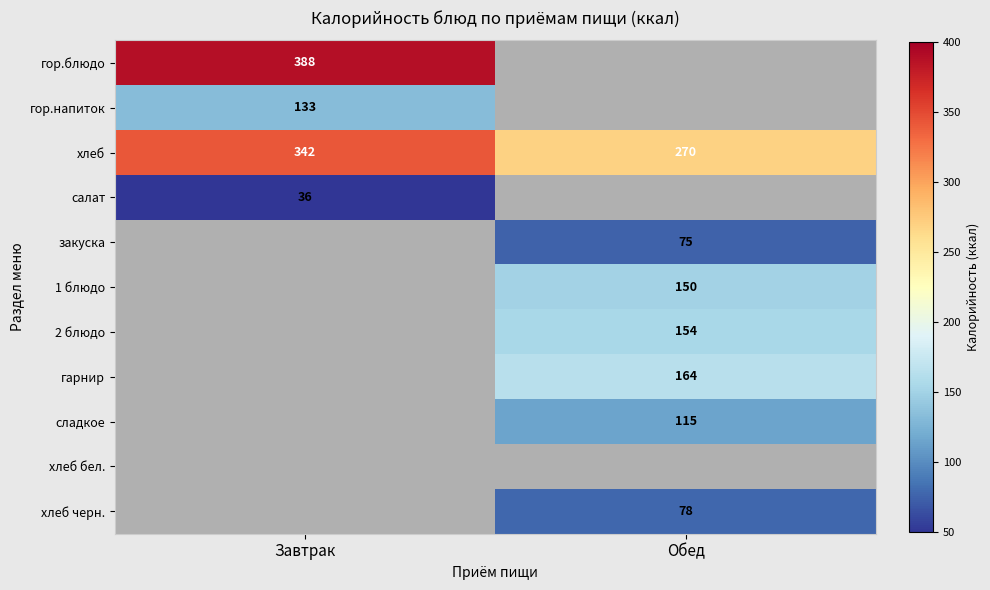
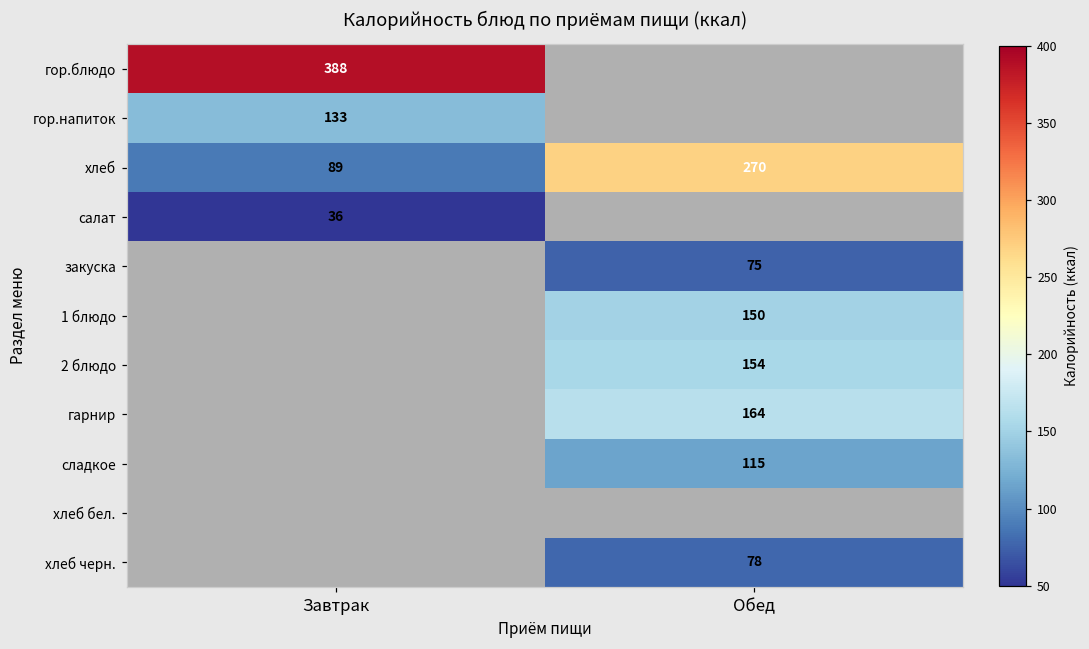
хлеб, Завтрак: 342 -> 89
